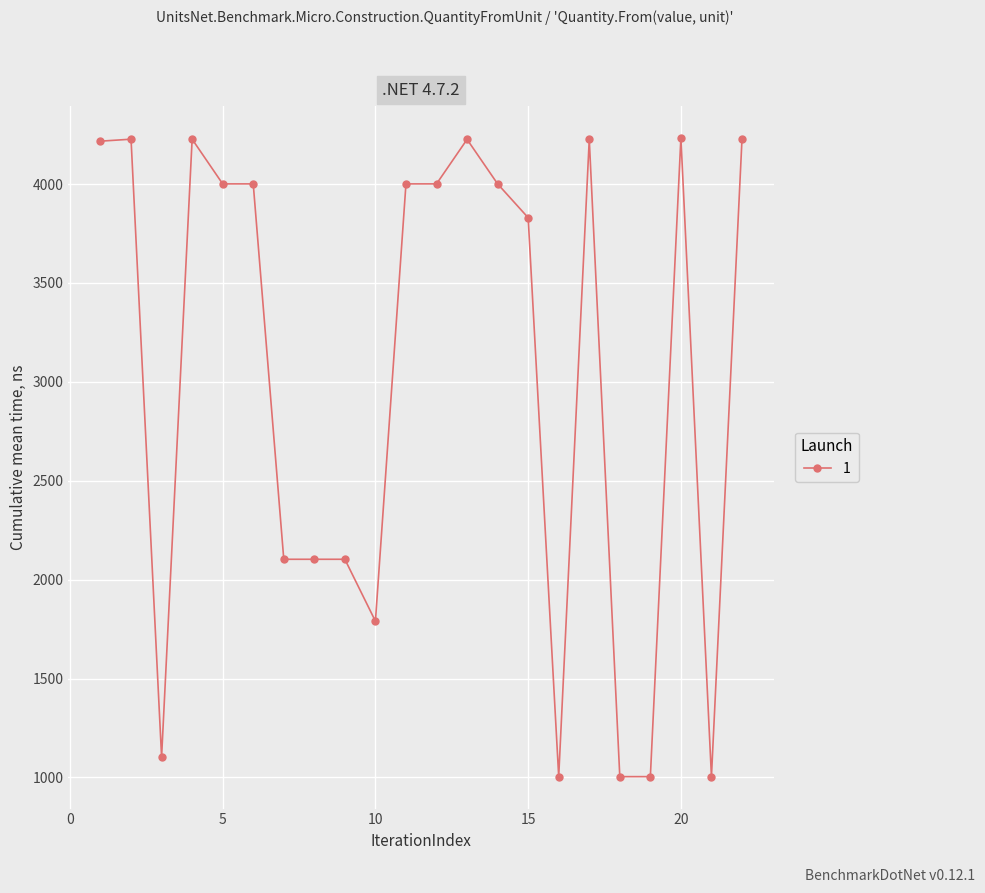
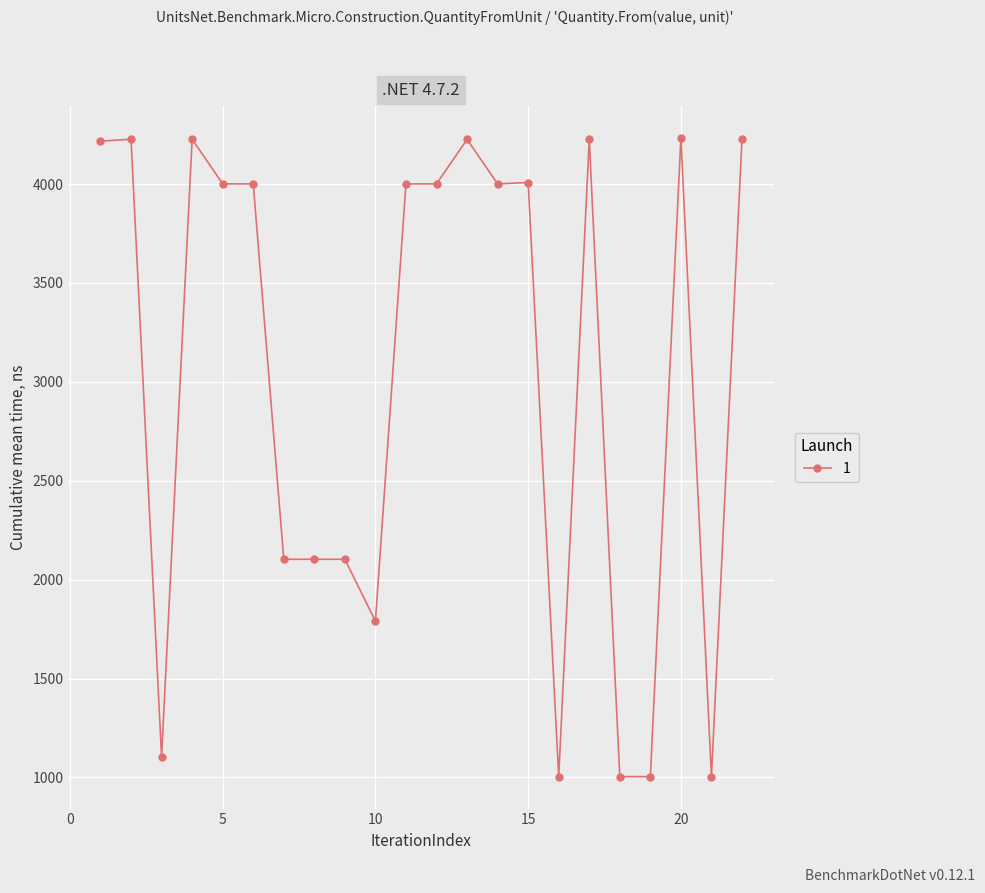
15: 3830 -> 4010
